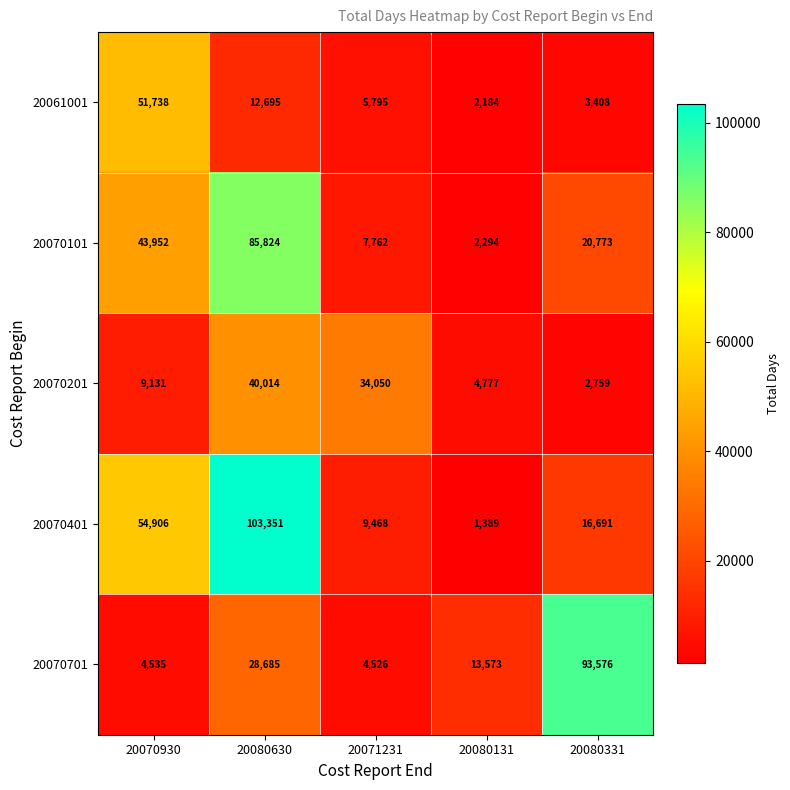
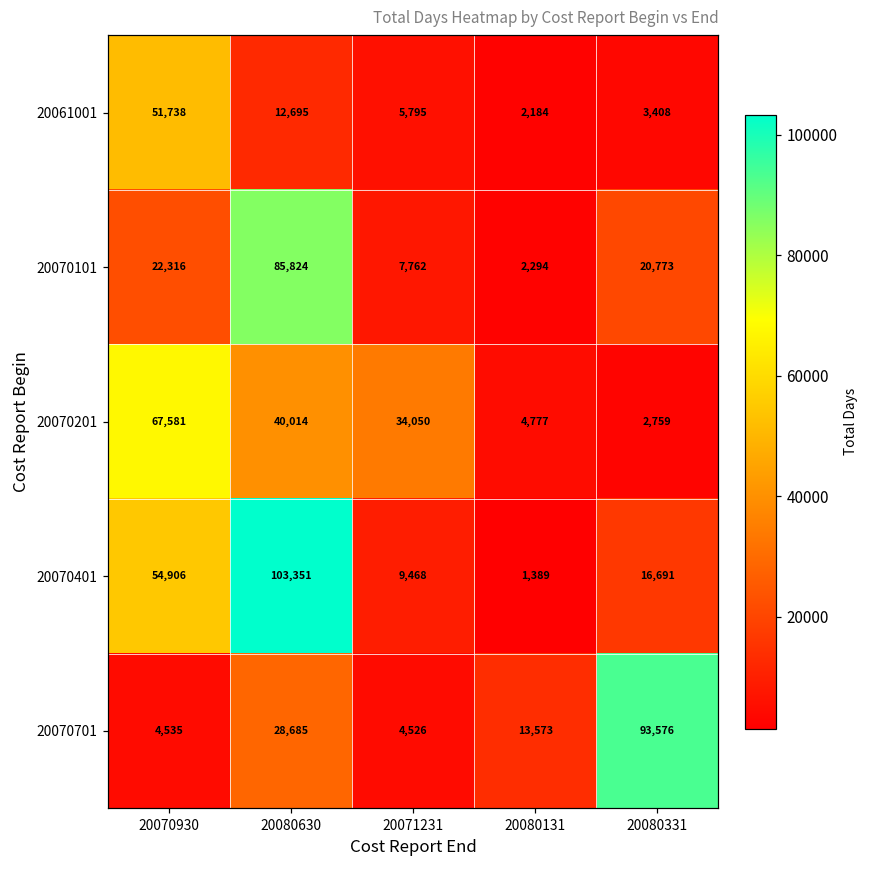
20070101, 20070930: 43,952 -> 22,316
20070201, 20070930: 9,131 -> 67,581
